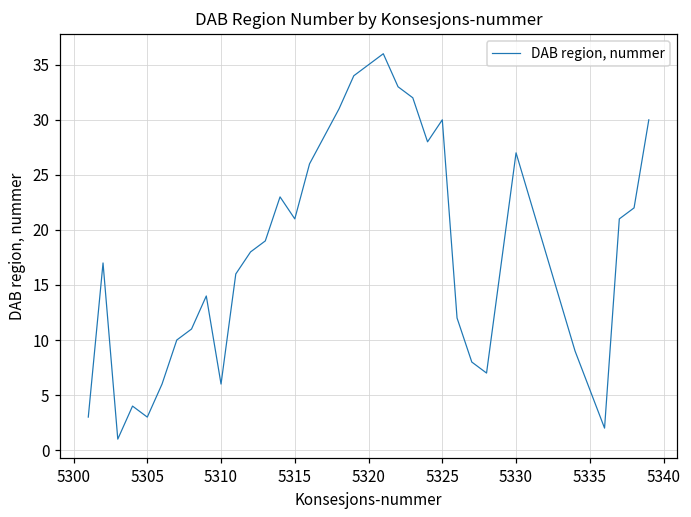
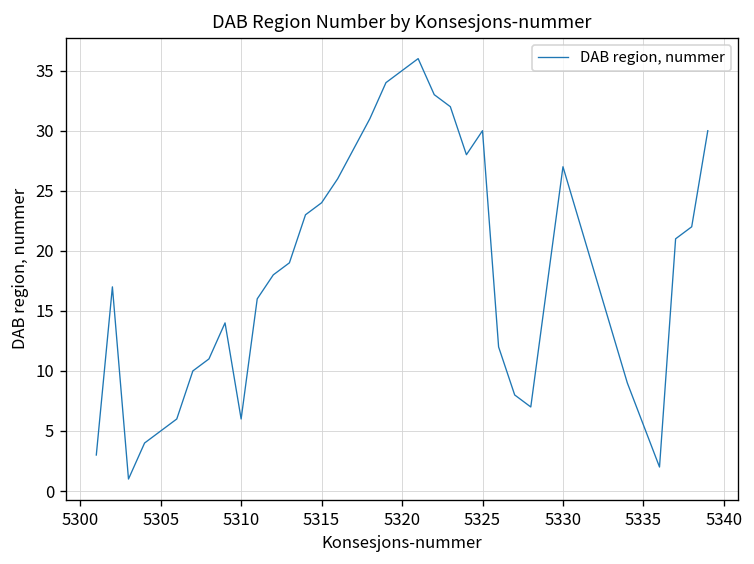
5305: 3 -> 5
5315: 21 -> 24
